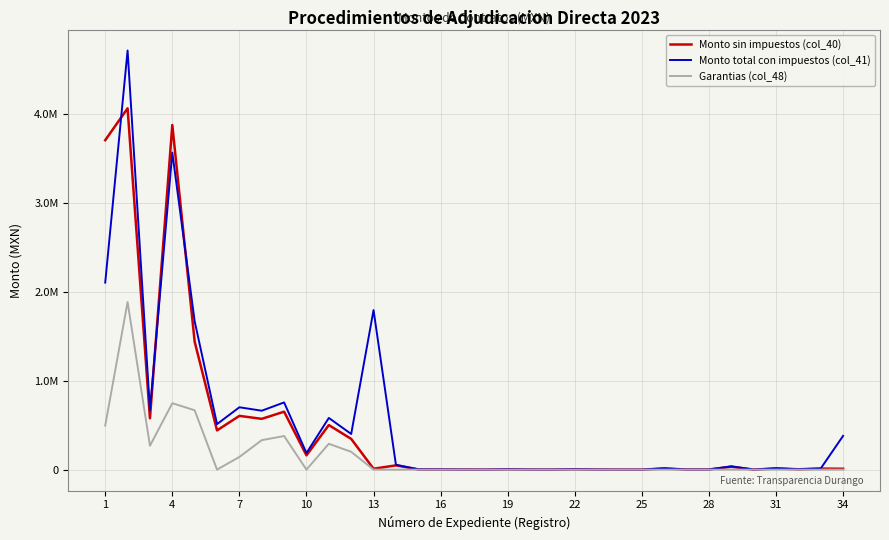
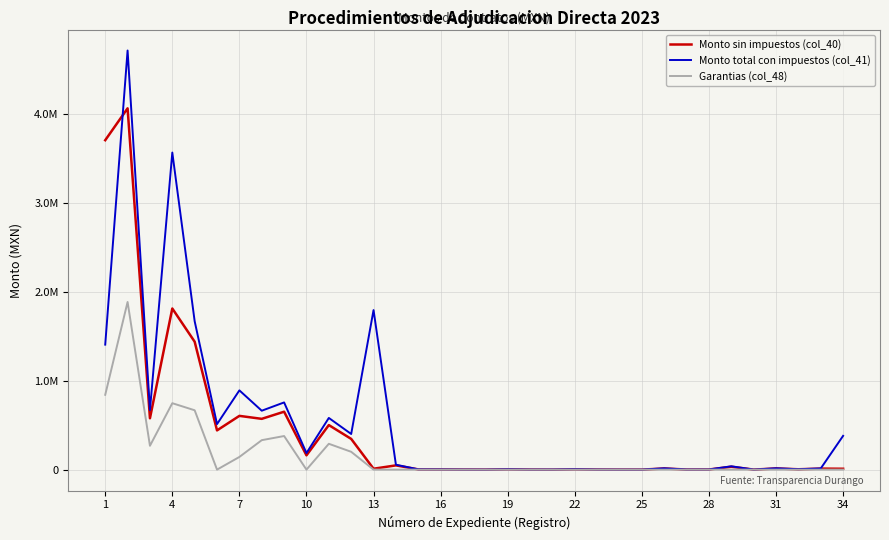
Monto total con impuestos (col_41), 1: 2100000 -> 1400000
Garantias (col_48), 1: 500000 -> 800000
Monto sin impuestos (col_40), 4: 3900000 -> 1800000
Monto total con impuestos (col_41), 7: 700000 -> 900000
